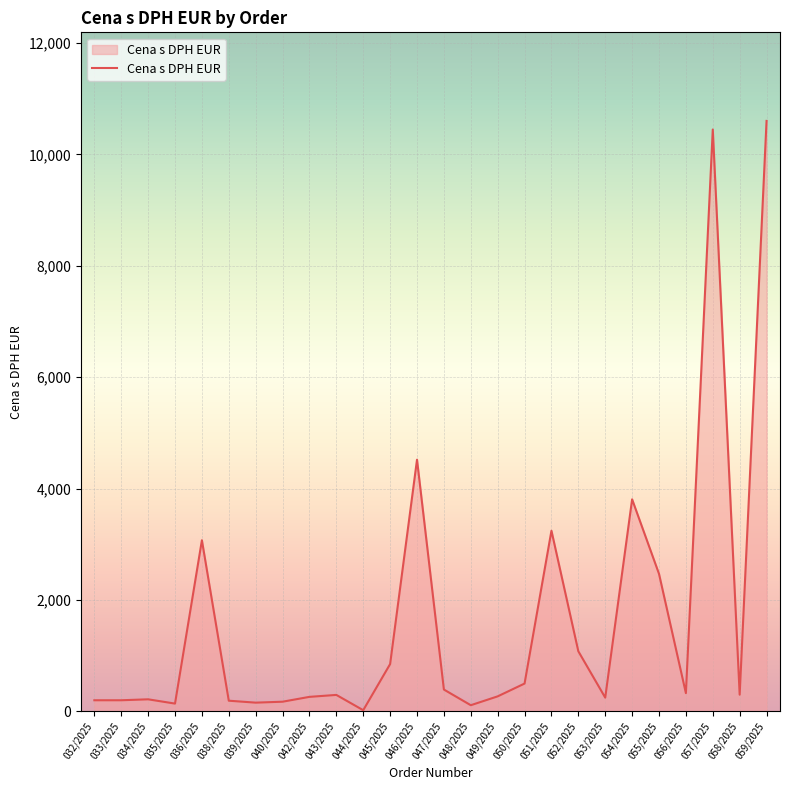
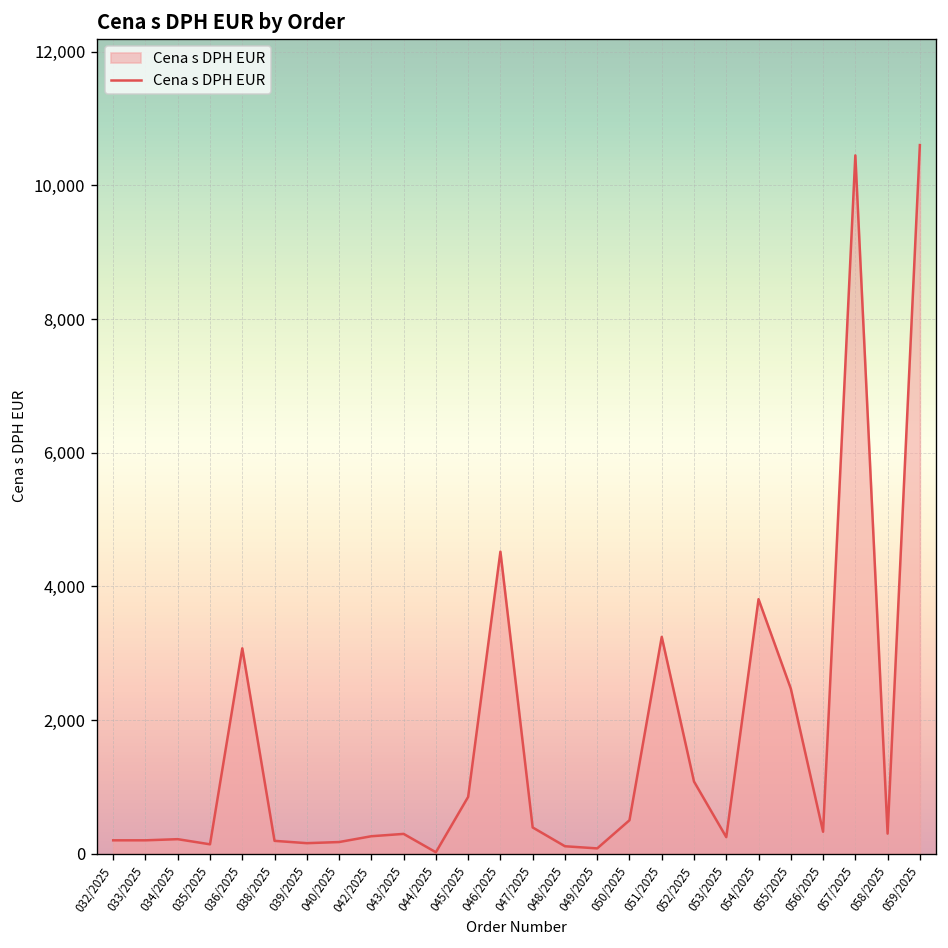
049/2025: 300 -> 100
